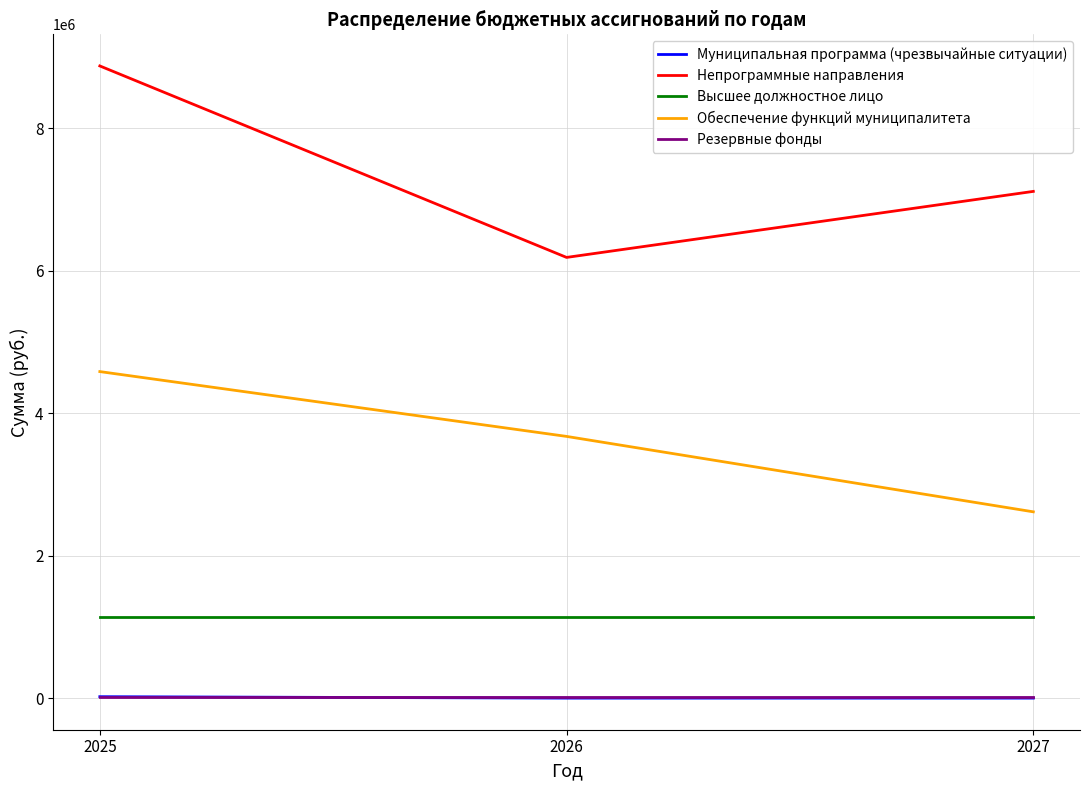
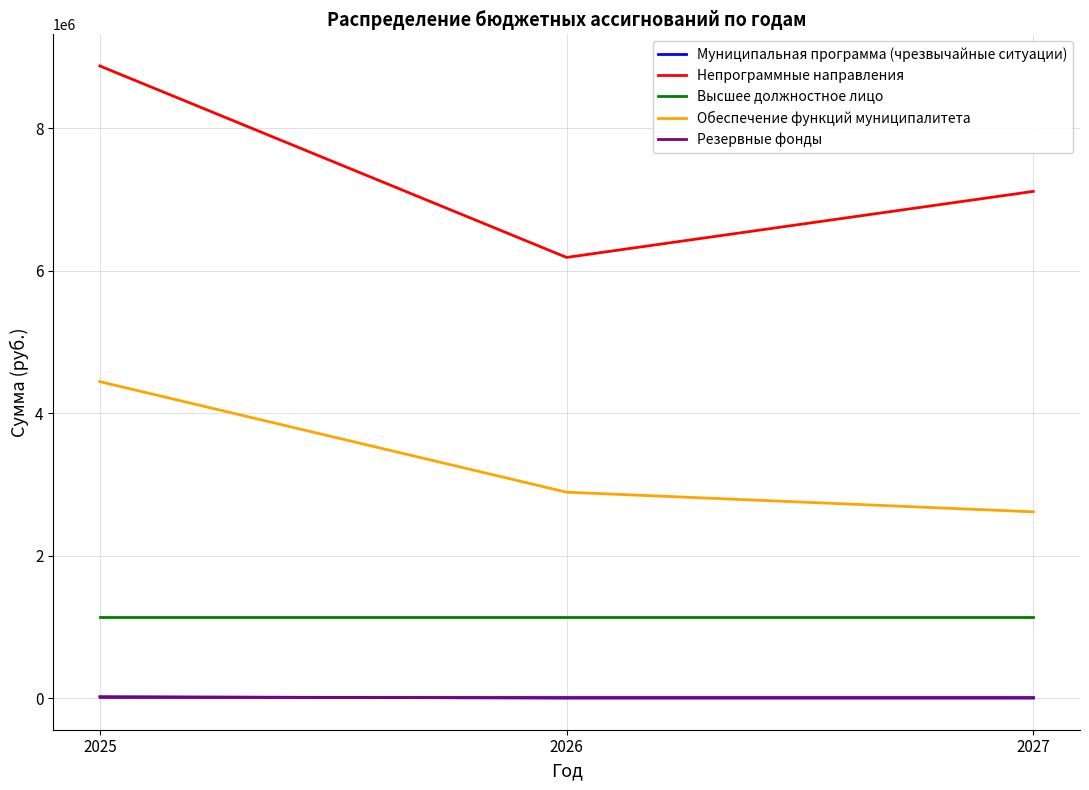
Обеспечение функций муниципалитета, 2025: 4600000 -> 4400000
Обеспечение функций муниципалитета, 2026: 3700000 -> 2900000
